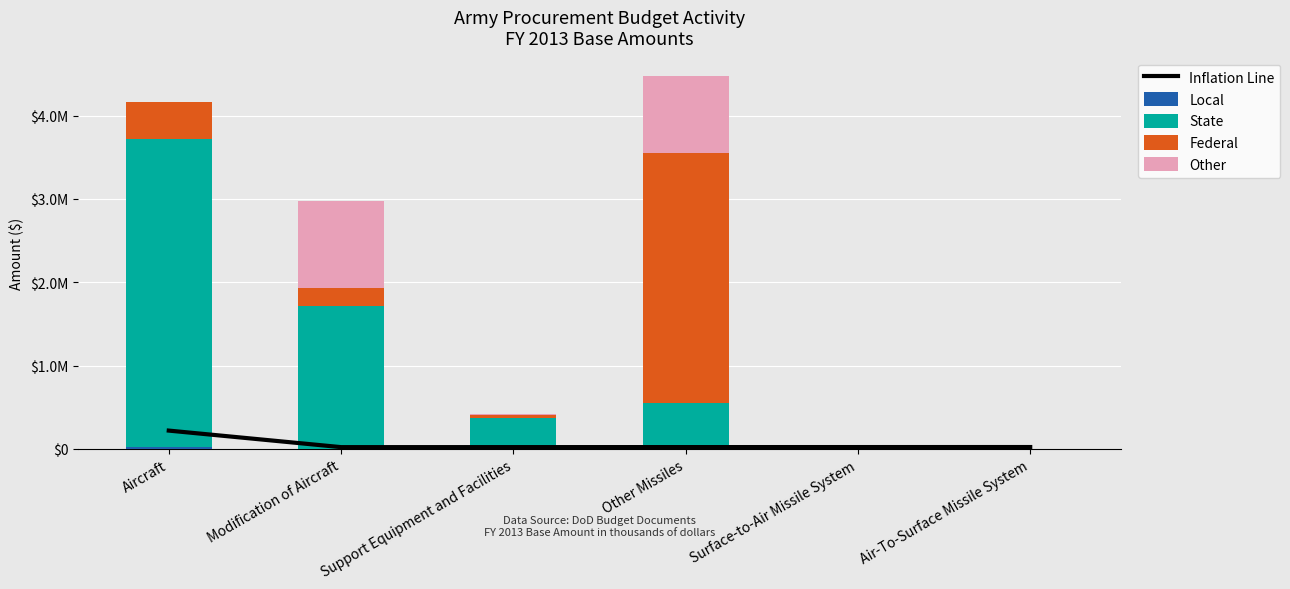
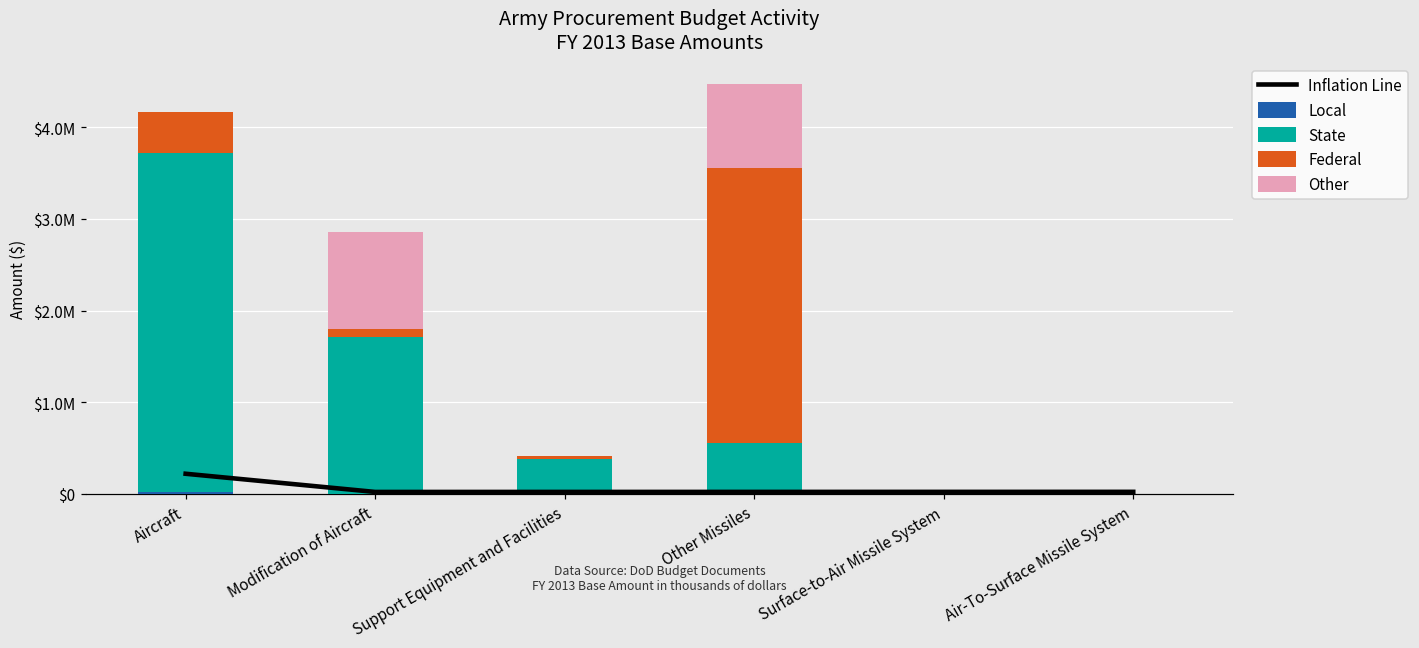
Federal, Modification of Aircraft: $200000 -> $100000
